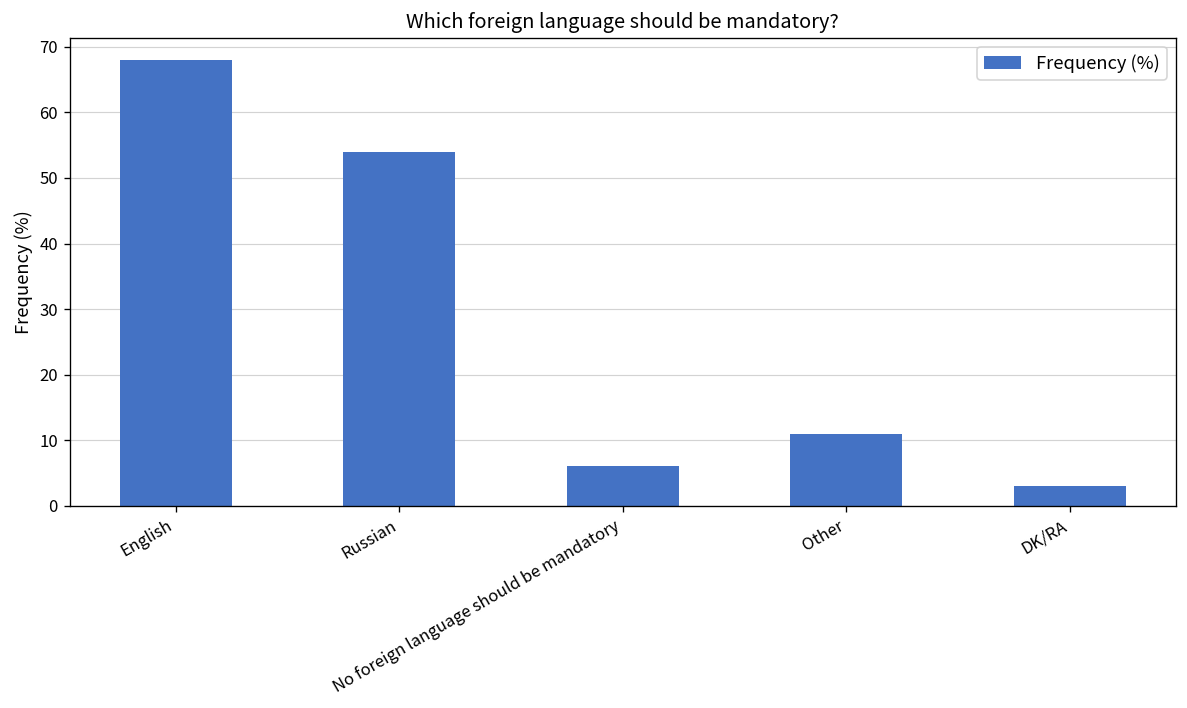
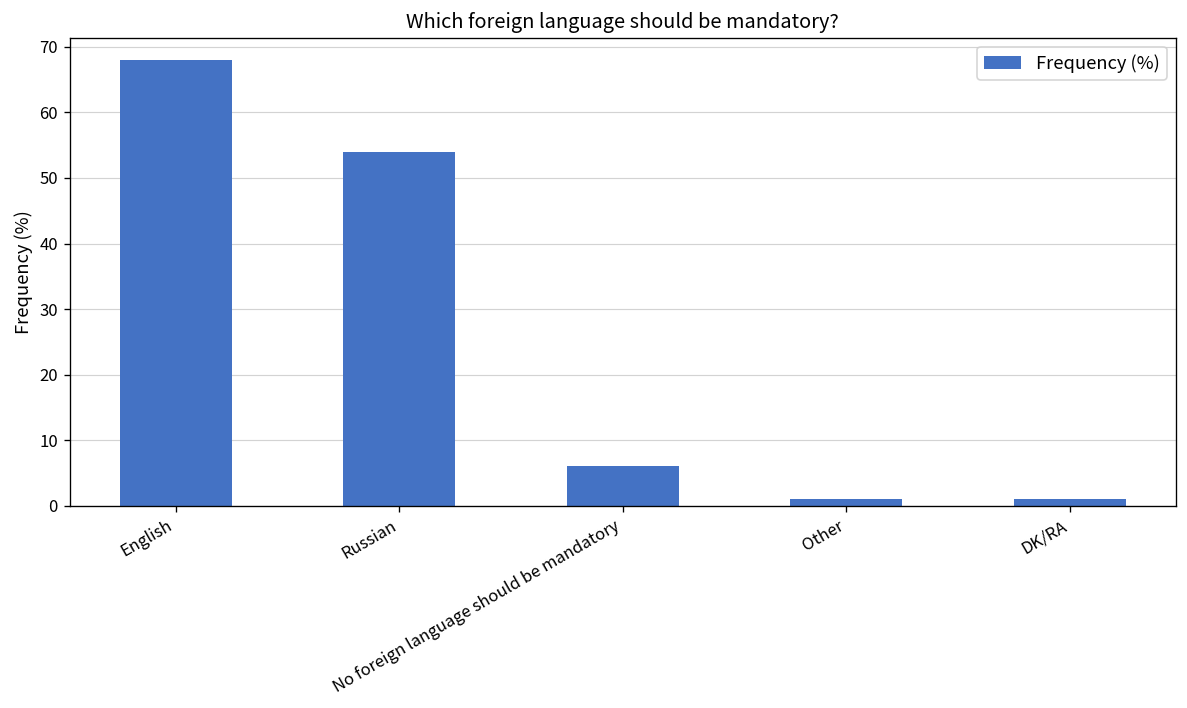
Other: 11 -> 1
DK/RA: 3 -> 1
